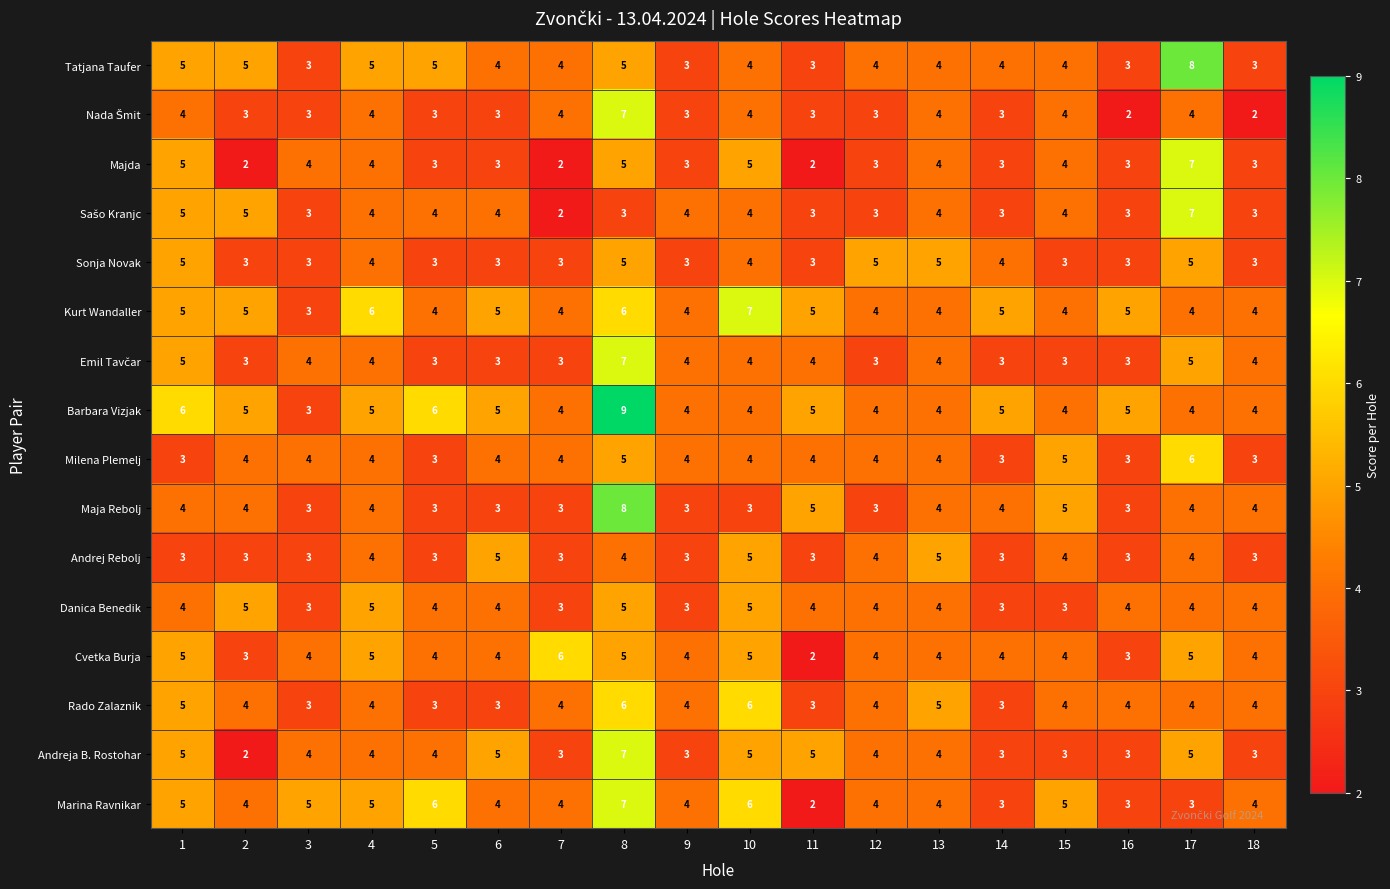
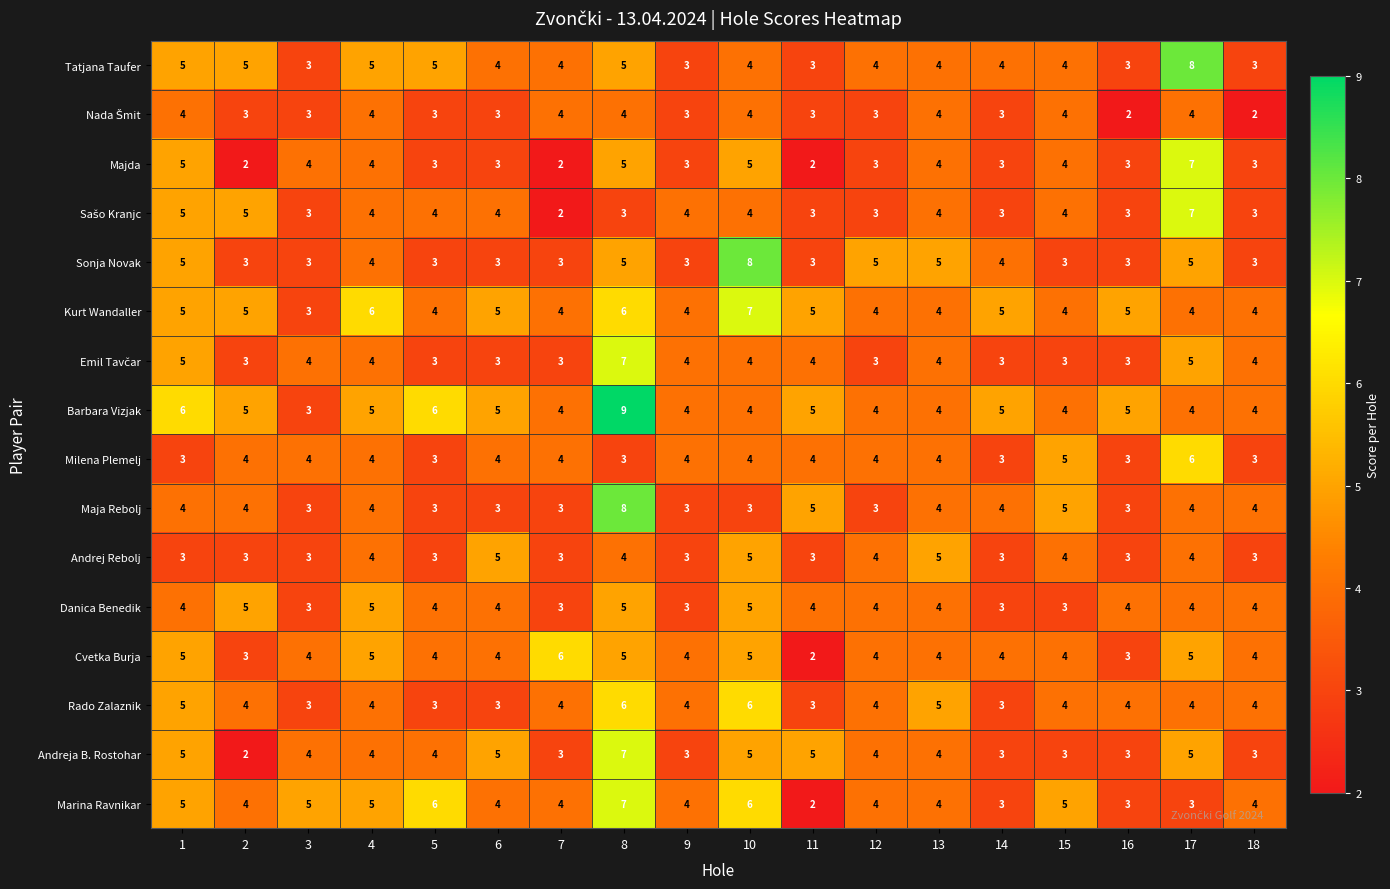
Nada Šmit, 8: 7 -> 4
Sonja Novak, 10: 4 -> 8
Milena Plemelj, 8: 5 -> 3
